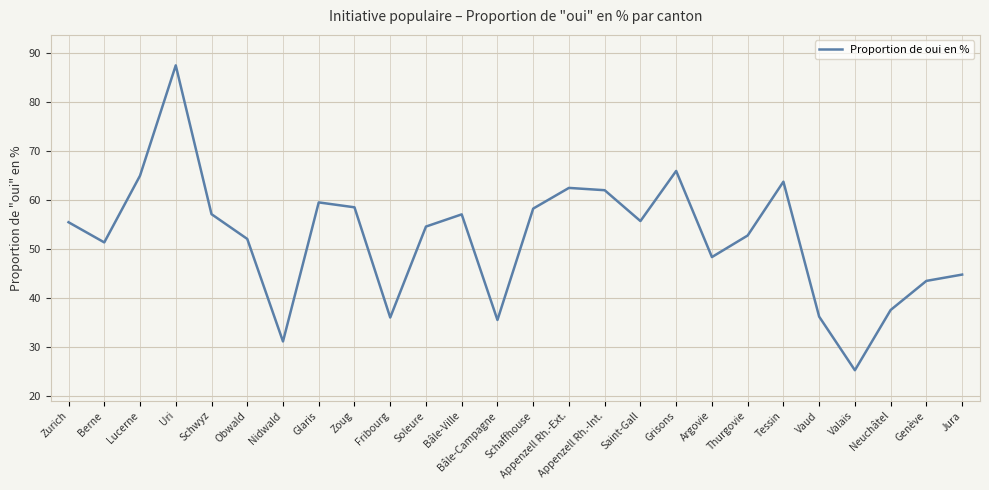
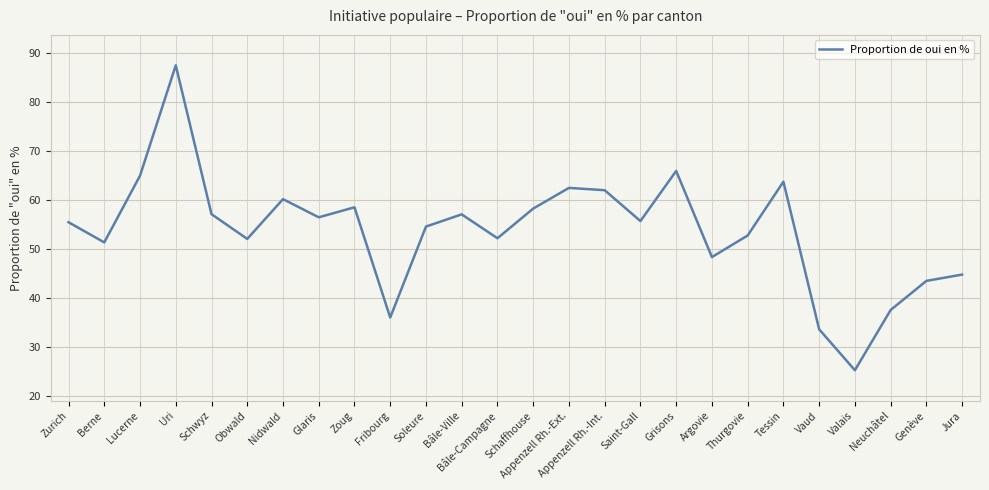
Nidwald: 31 -> 60
Glaris: 60 -> 56
Bâle-Campagne: 36 -> 52
Vaud: 36 -> 34
